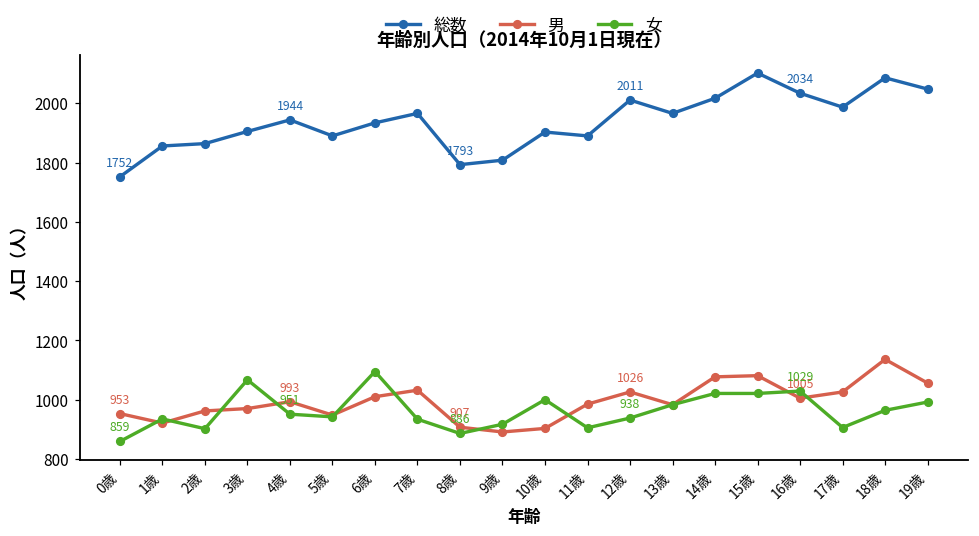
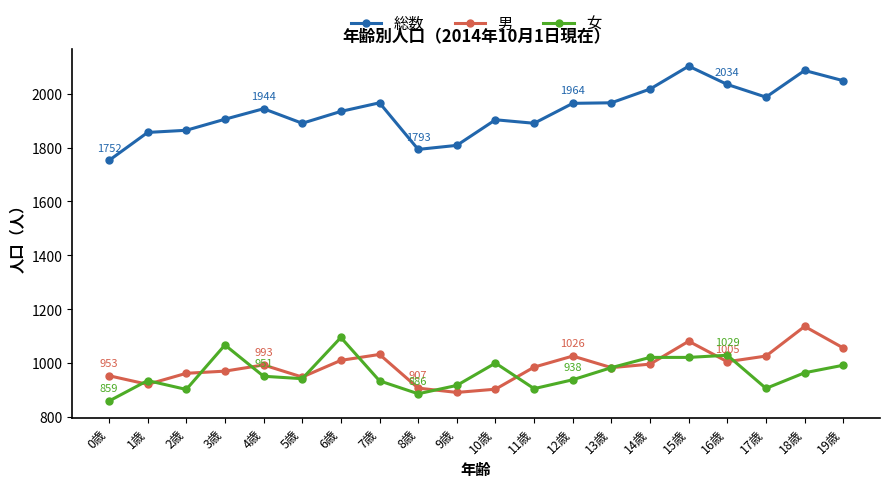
総数, 12歳: 2011 -> 1964
男, 14歳: 1080 -> 1000
